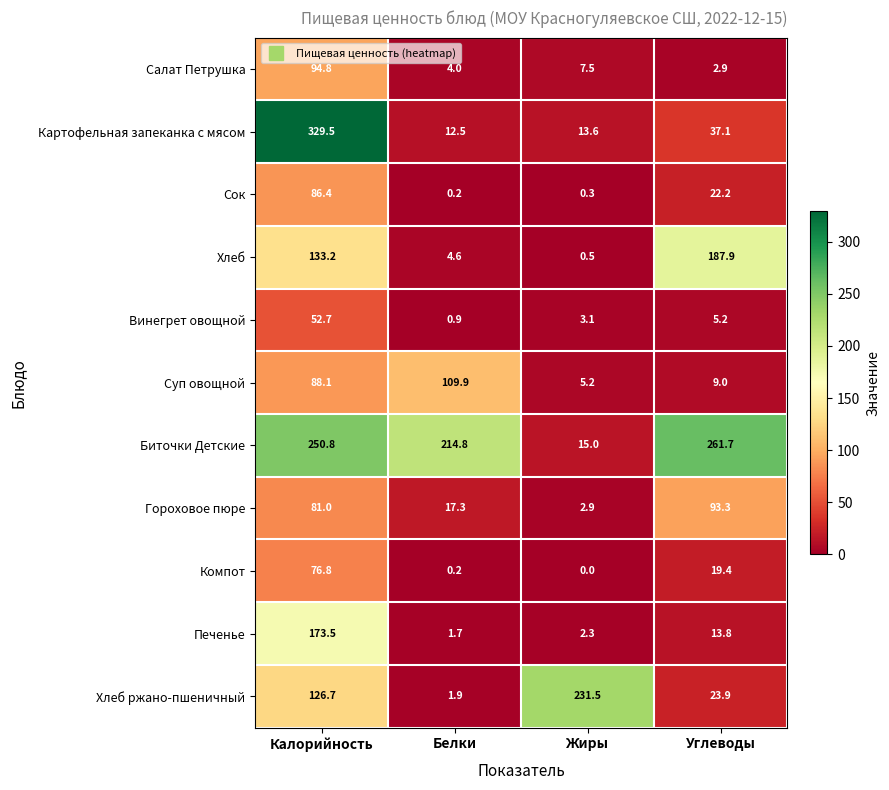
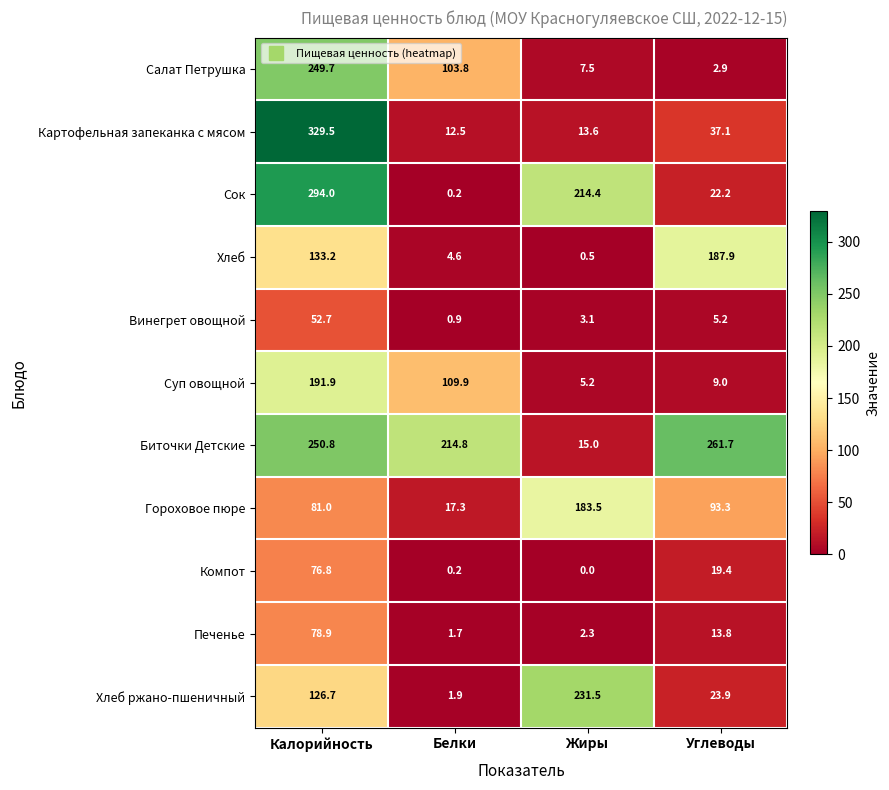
Салат Петрушка, Калорийность: 94.8 -> 249.7
Салат Петрушка, Белки: 4.0 -> 103.8
Сок, Калорийность: 86.4 -> 294.0
Сок, Жиры: 0.3 -> 214.4
Суп овощной, Калорийность: 88.1 -> 191.9
Гороховое пюре, Жиры: 2.9 -> 183.5
Печенье, Калорийность: 173.5 -> 78.9
